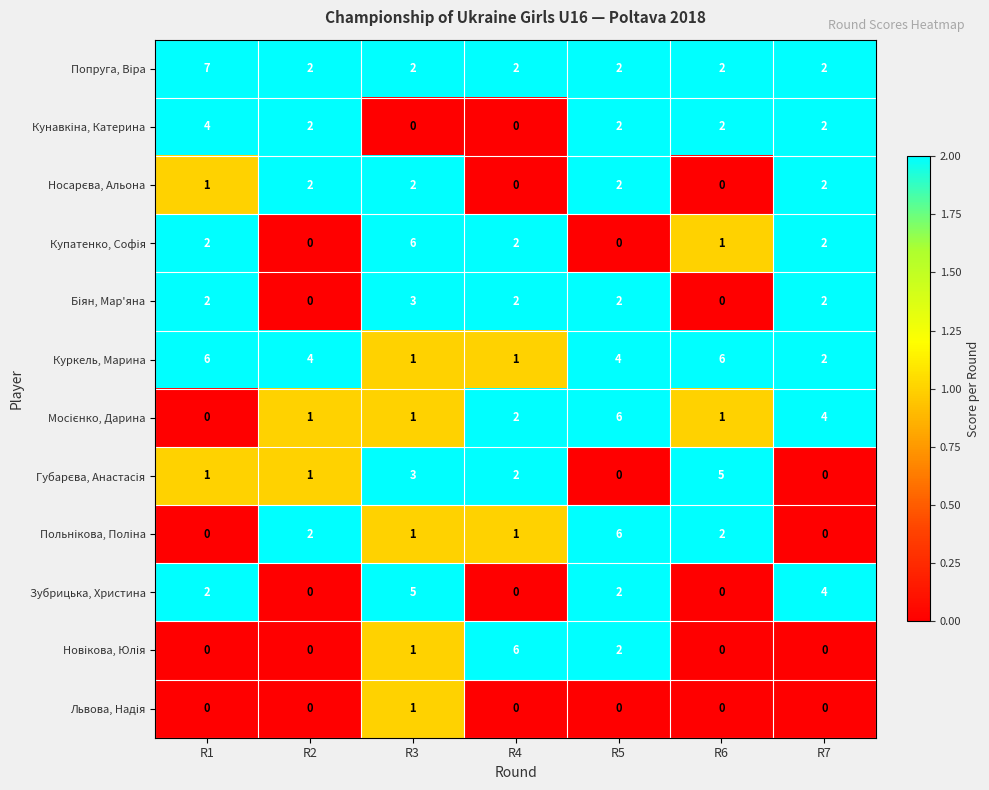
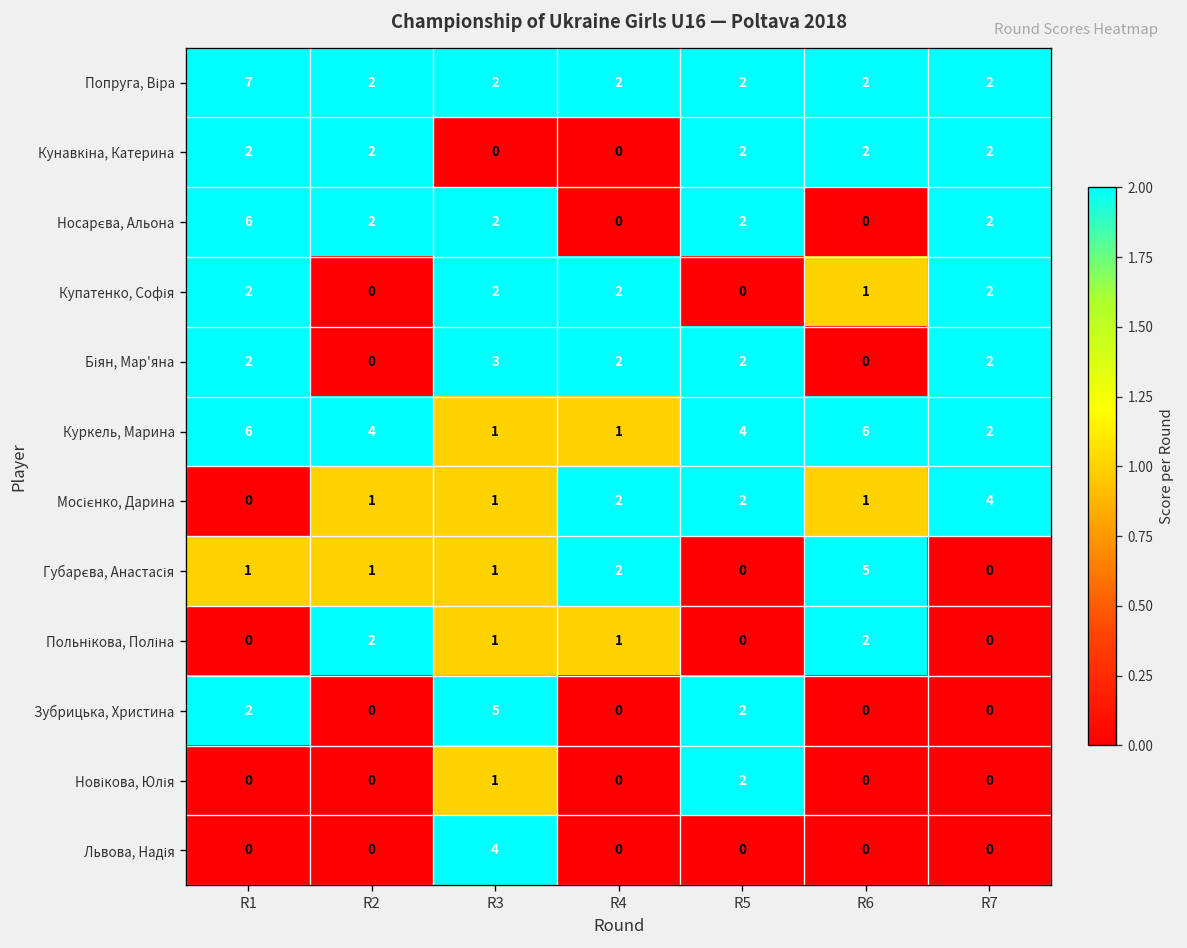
Кунавкіна, Катерина, R1: 4 -> 2
Носарєва, Альона, R1: 1 -> 6
Купатенко, Софія, R3: 6 -> 2
Мосієнко, Дарина, R5: 6 -> 2
Губарєва, Анастасія, R3: 3 -> 1
Польнікова, Поліна, R5: 6 -> 0
Зубрицька, Христина, R7: 4 -> 0
Новікова, Юлія, R4: 6 -> 0
Львова, Надія, R3: 1 -> 4
